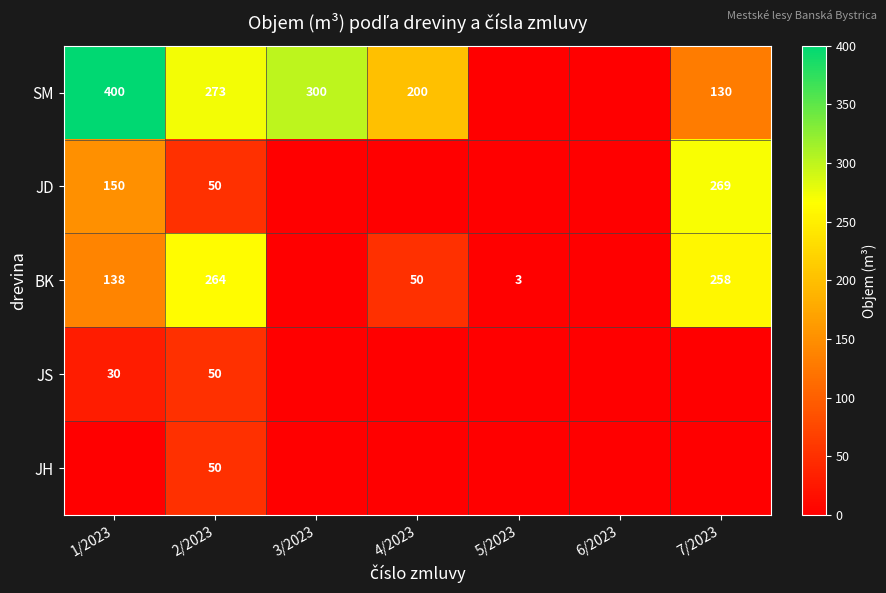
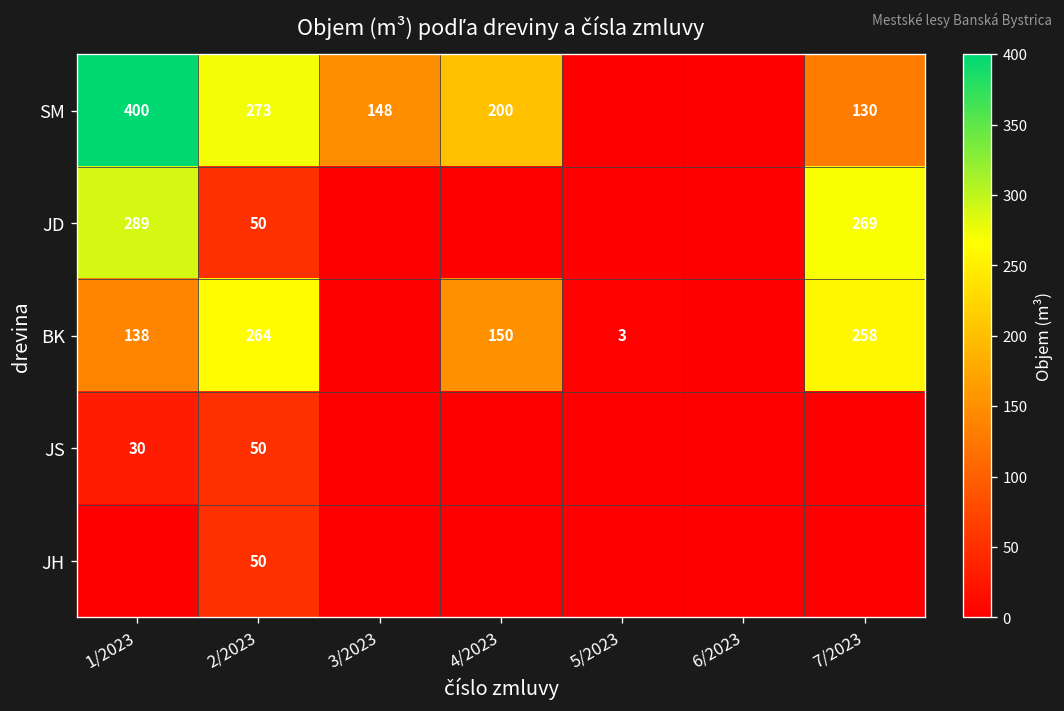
SM, 3/2023: 300 -> 148
JD, 1/2023: 150 -> 289
BK, 4/2023: 50 -> 150
